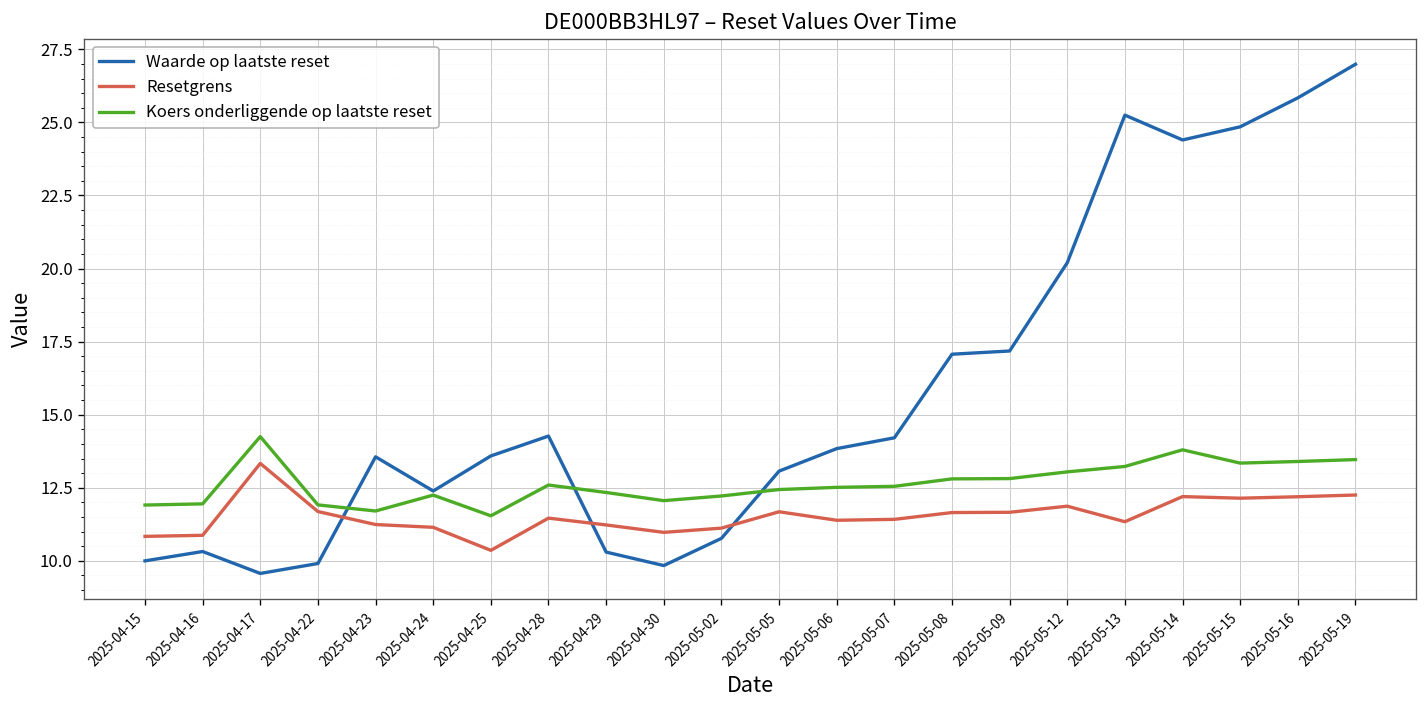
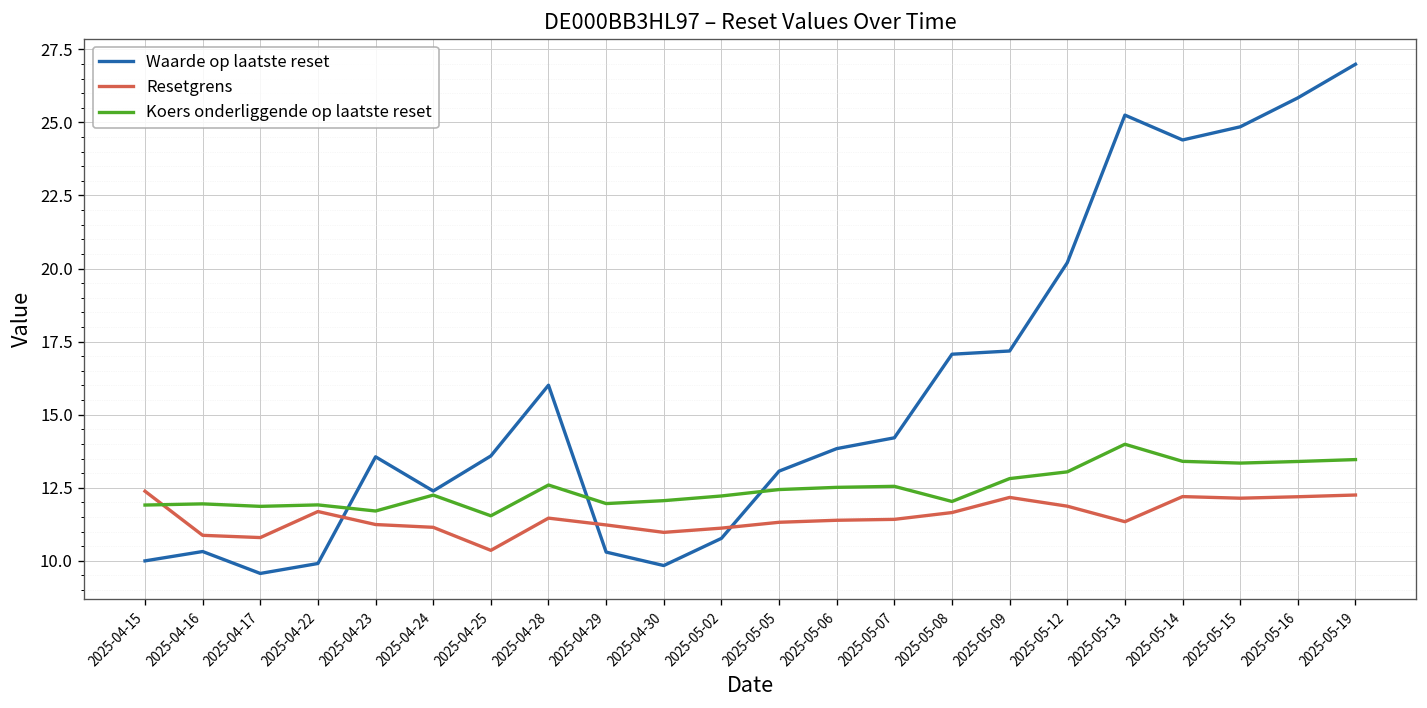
Resetgrens, 2025-04-15: 10.8 -> 12.4
Resetgrens, 2025-04-17: 13.3 -> 10.8
Koers onderliggende op laatste reset, 2025-04-17: 14.3 -> 11.9
Waarde op laatste reset, 2025-04-28: 14.3 -> 16.0
Koers onderliggende op laatste reset, 2025-04-29: 12.3 -> 12.0
Resetgrens, 2025-05-05: 11.7 -> 11.3
Koers onderliggende op laatste reset, 2025-05-08: 12.8 -> 12.0
Resetgrens, 2025-05-09: 11.7 -> 12.2
Koers onderliggende op laatste reset, 2025-05-13: 13.2 -> 14.0
Koers onderliggende op laatste reset, 2025-05-14: 13.8 -> 13.4
